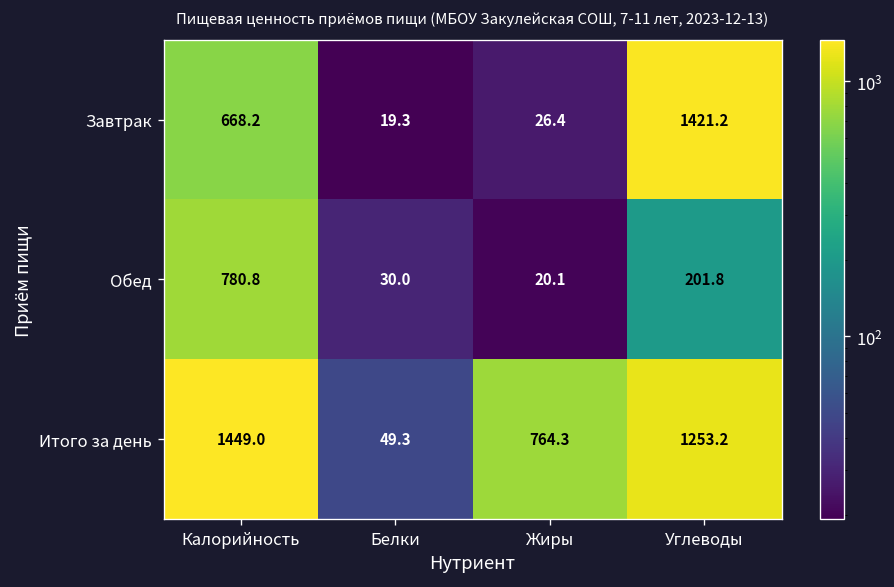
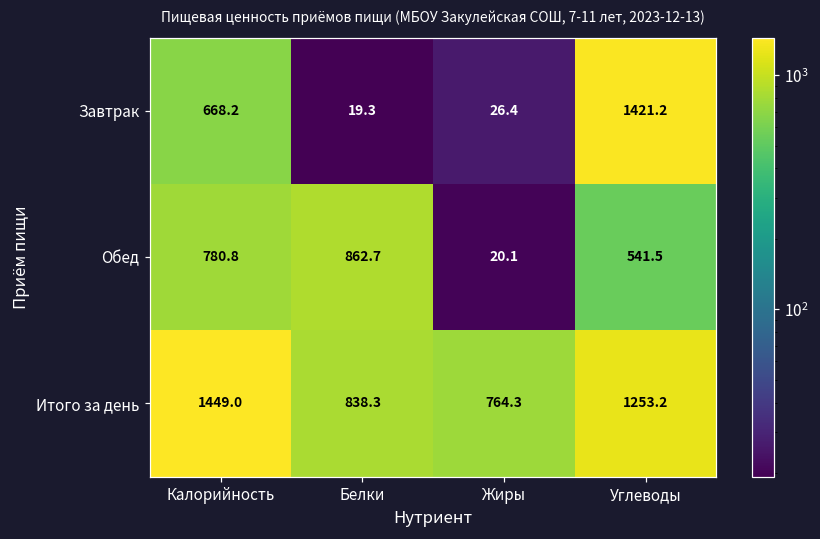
Обед, Белки: 30.0 -> 862.7
Обед, Углеводы: 201.8 -> 541.5
Итого за день, Белки: 49.3 -> 838.3
